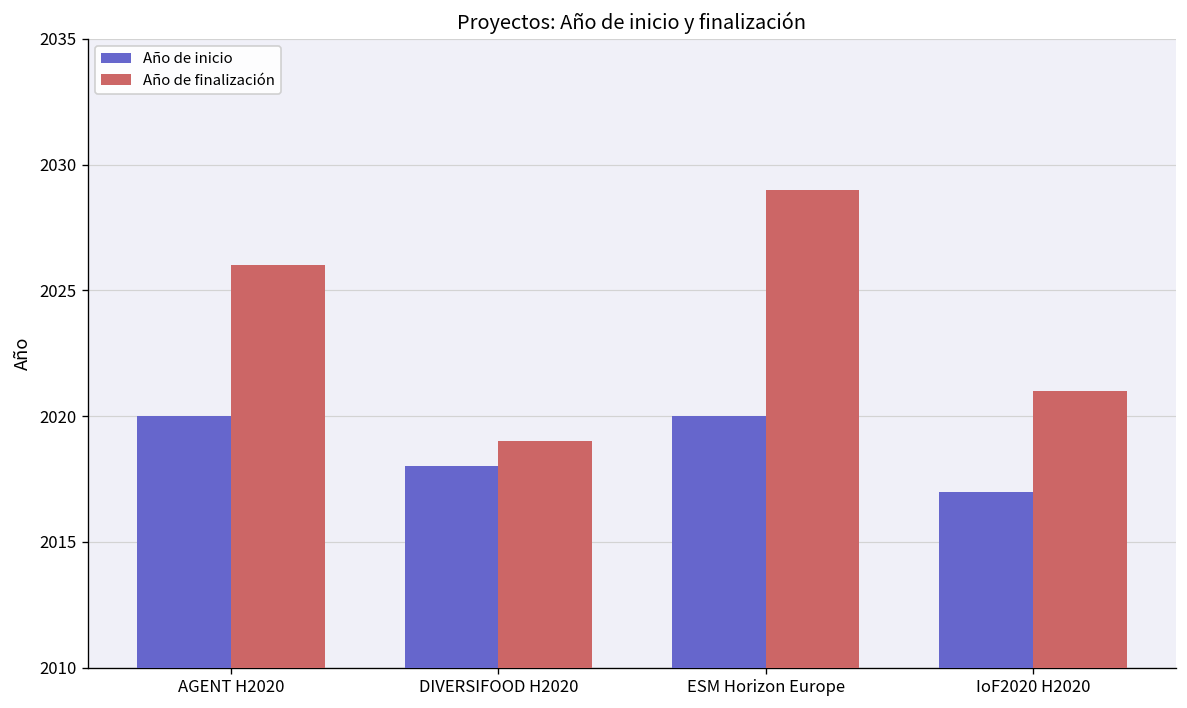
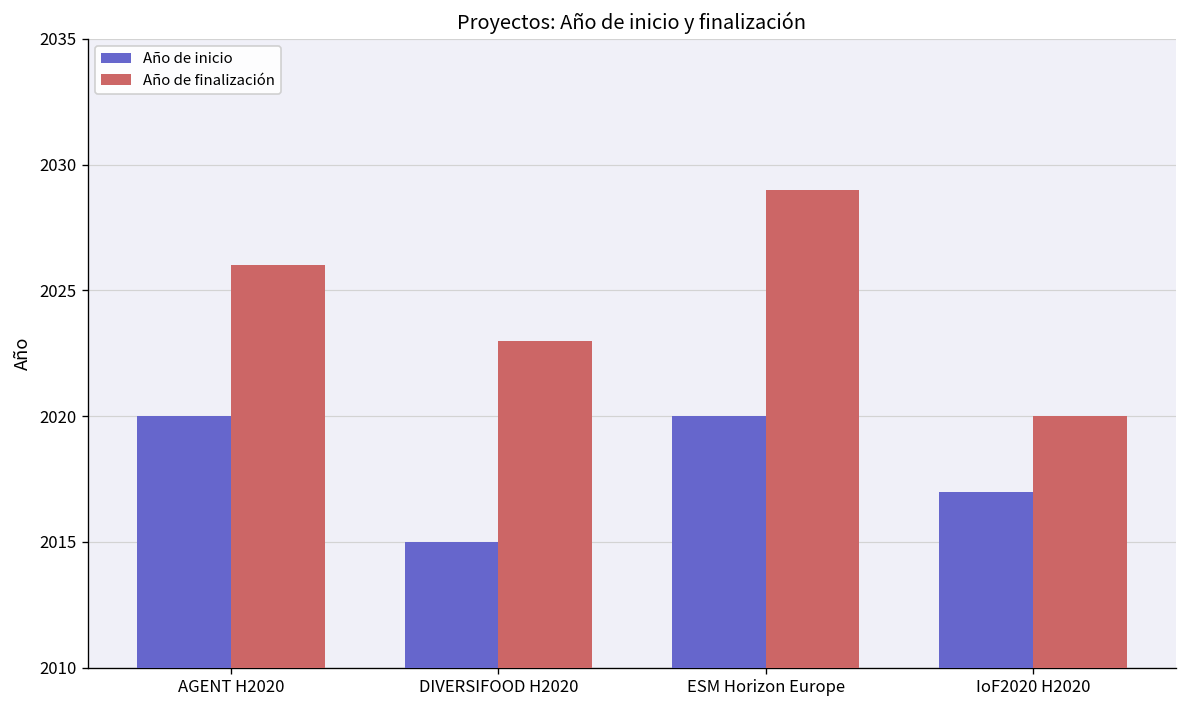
Año de inicio, DIVERSIFOOD H2020: 2018 -> 2015
Año de finalización, DIVERSIFOOD H2020: 2019 -> 2023
Año de finalización, IoF2020 H2020: 2021 -> 2020
